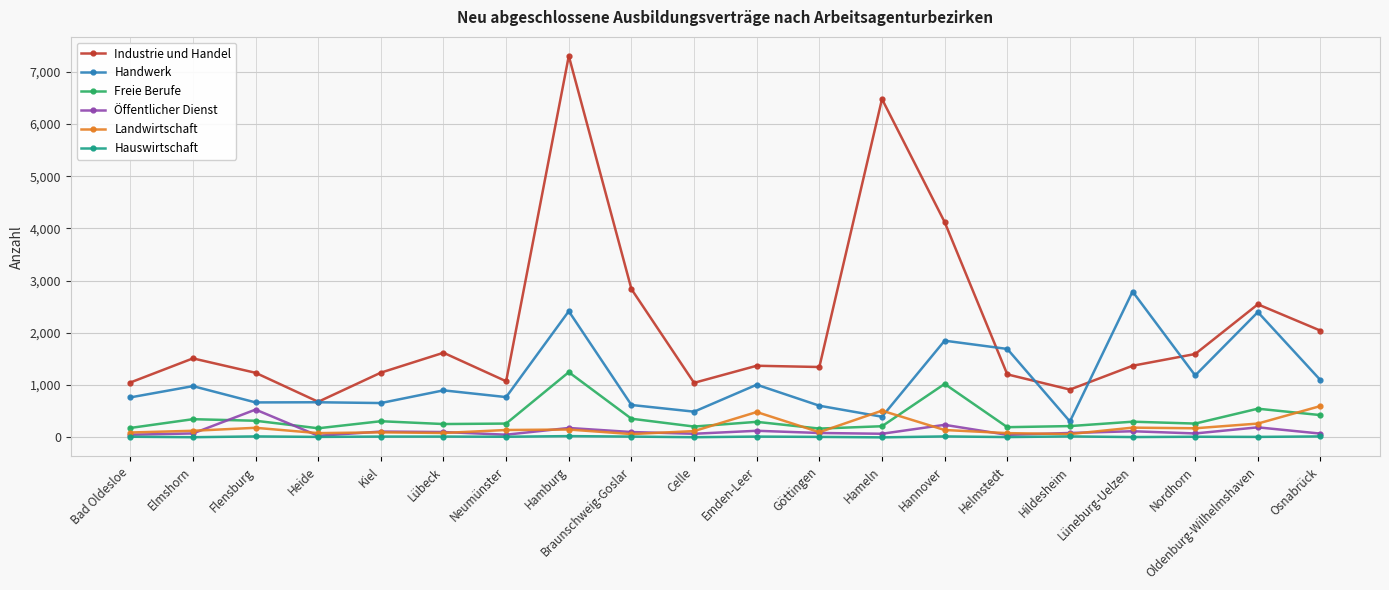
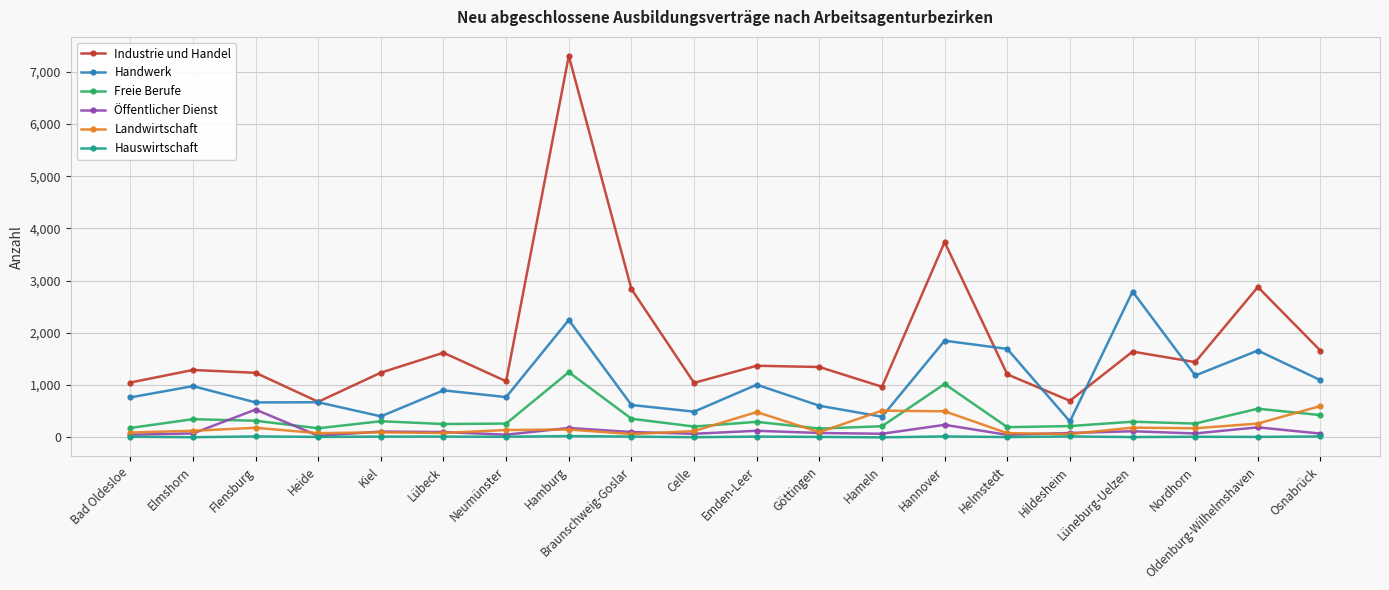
Industrie und Handel, Elmshorn: 1,500 -> 1,300
Handwerk, Kiel: 700 -> 400
Handwerk, Hamburg: 2,400 -> 2,200
Industrie und Handel, Hameln: 6,500 -> 1,000
Industrie und Handel, Hannover: 4,100 -> 3,700
Landwirtschaft, Hannover: 100 -> 500
Industrie und Handel, Hildesheim: 900 -> 700
Industrie und Handel, Lüneburg-Uelzen: 1,400 -> 1,600
Industrie und Handel, Nordhorn: 1,600 -> 1,400
Industrie und Handel, Oldenburg-Wilhelmshaven: 2,500 -> 2,900
Handwerk, Oldenburg-Wilhelmshaven: 2,400 -> 1,700
Industrie und Handel, Osnabrück: 2,000 -> 1,700
